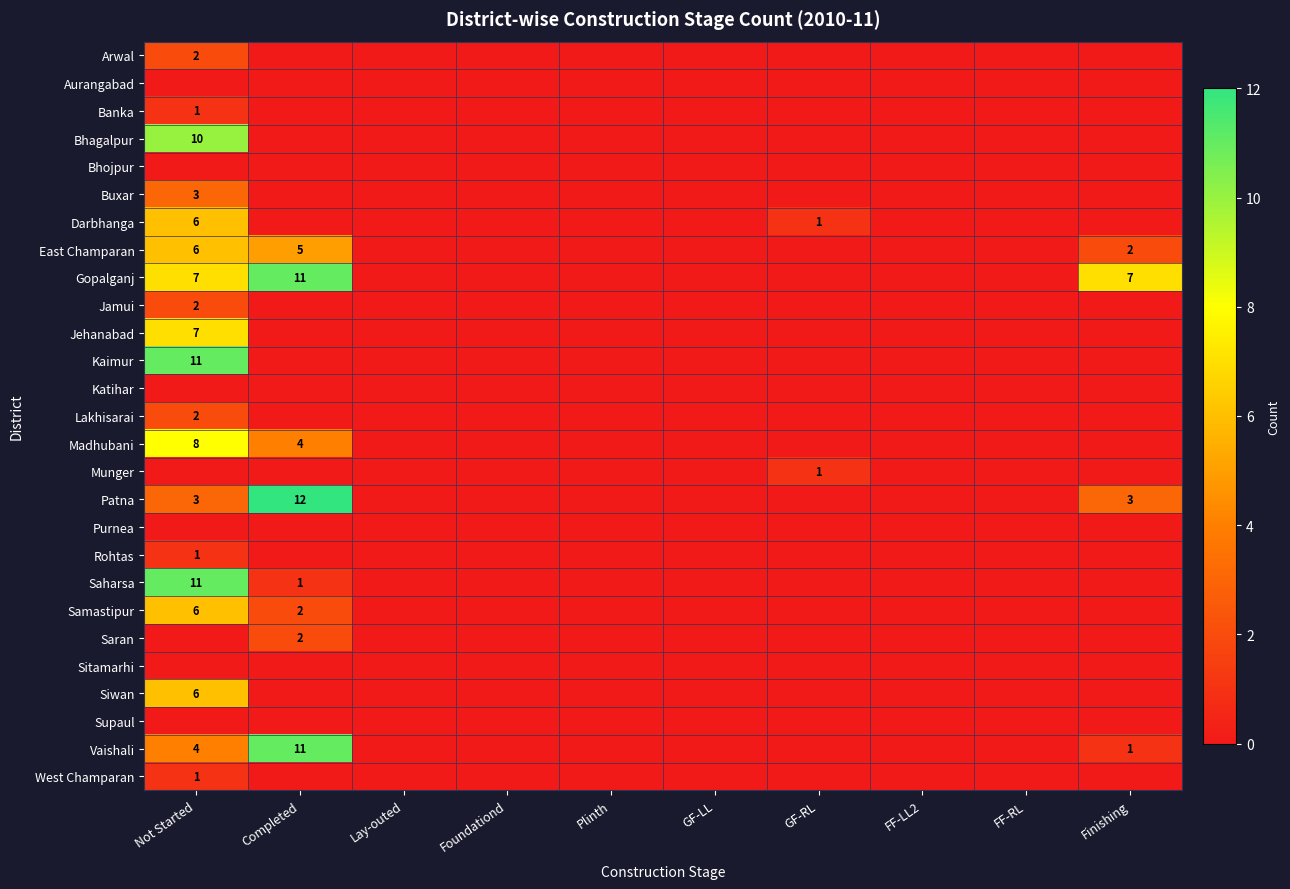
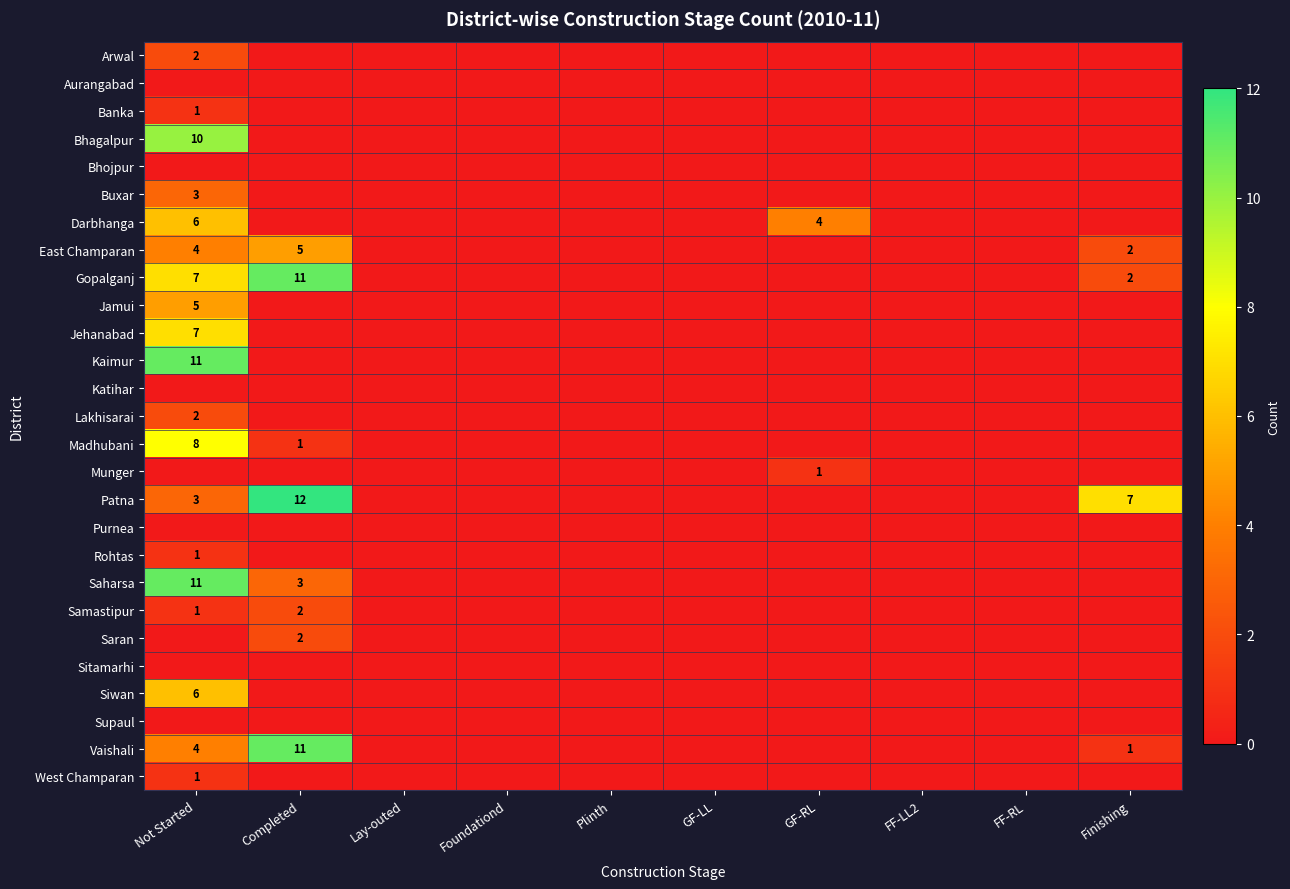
Darbhanga, GF-RL: 1 -> 4
East Champaran, Not Started: 6 -> 4
Gopalganj, Finishing: 7 -> 2
Jamui, Not Started: 2 -> 5
Madhubani, Completed: 4 -> 1
Patna, Finishing: 3 -> 7
Saharsa, Completed: 1 -> 3
Samastipur, Not Started: 6 -> 1
